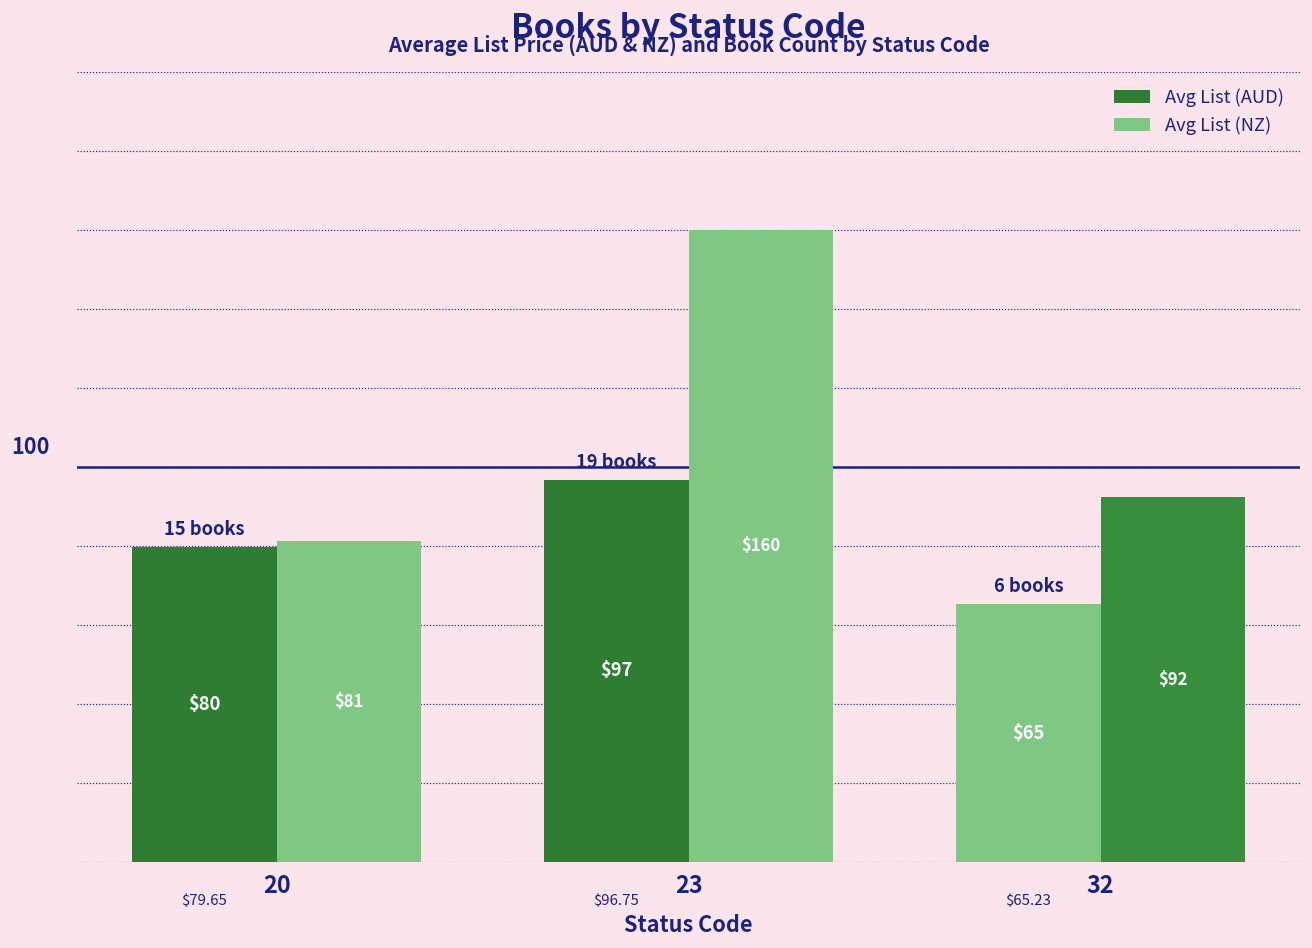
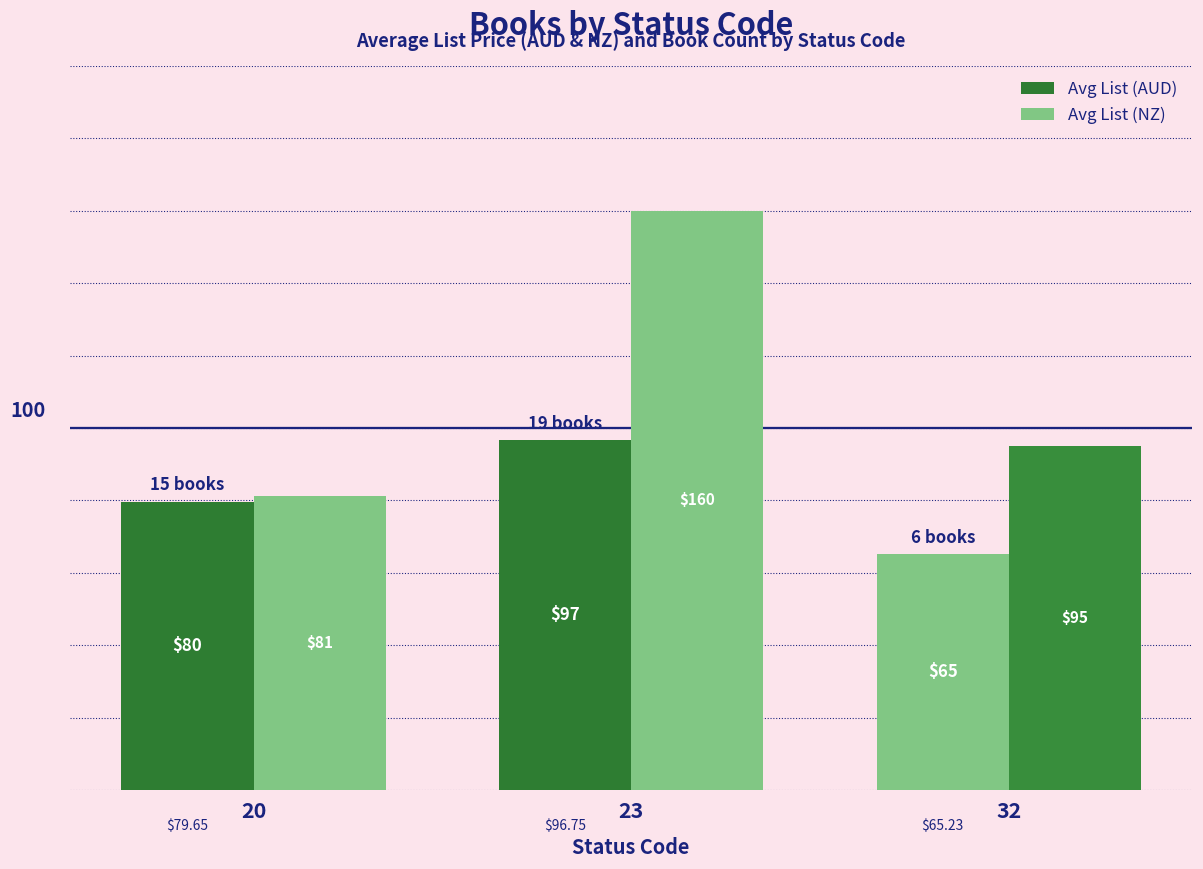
Avg List (NZ), 32: $92 -> $95
